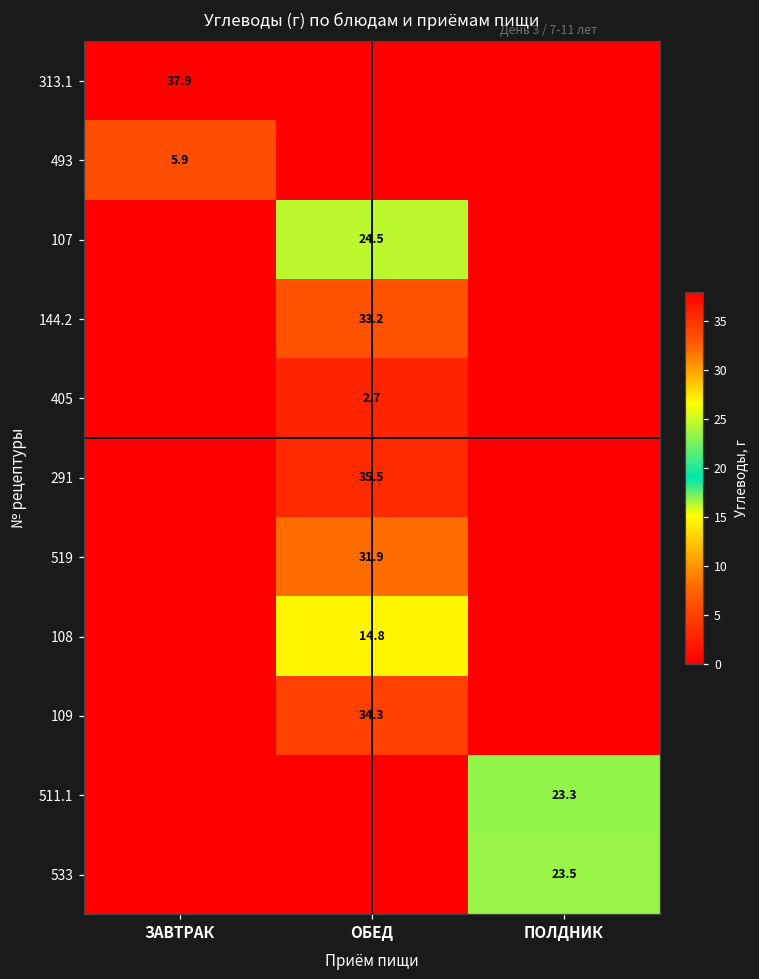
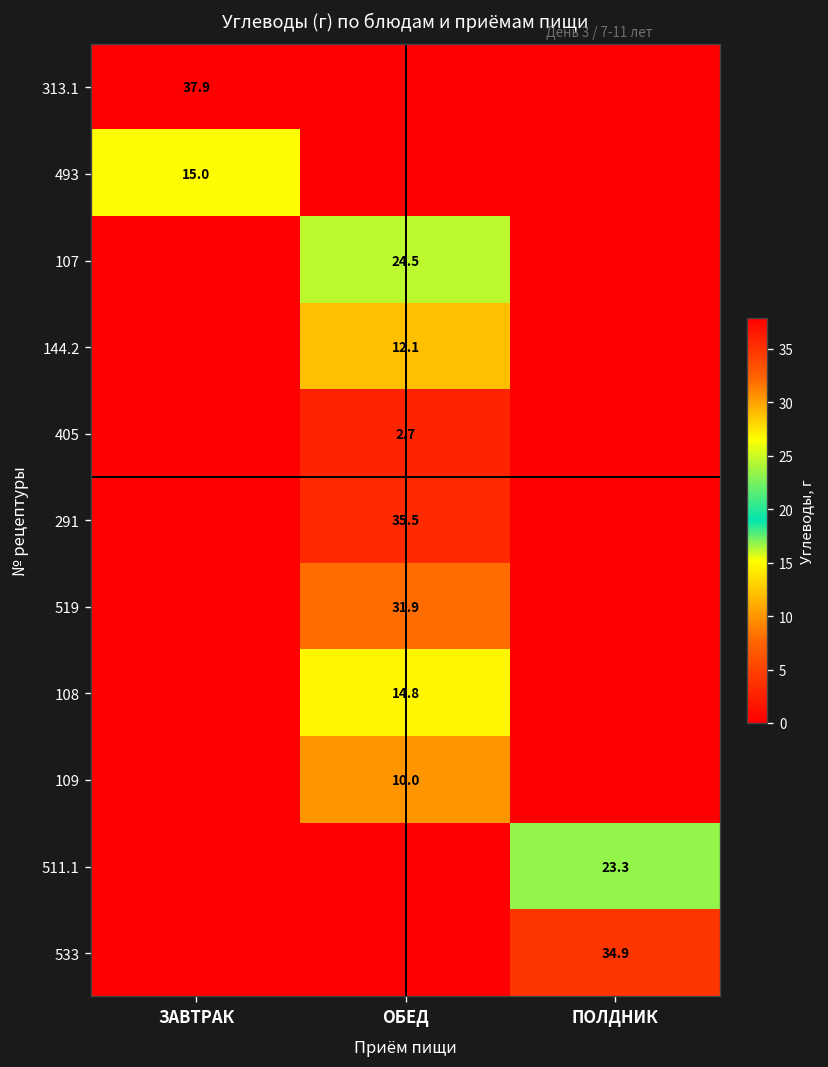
493, ЗАВТРАК: 5.9 -> 15.0
144.2, ОБЕД: 33.2 -> 12.1
109, ОБЕД: 34.3 -> 10.0
533, ПОЛДНИК: 23.5 -> 34.9
